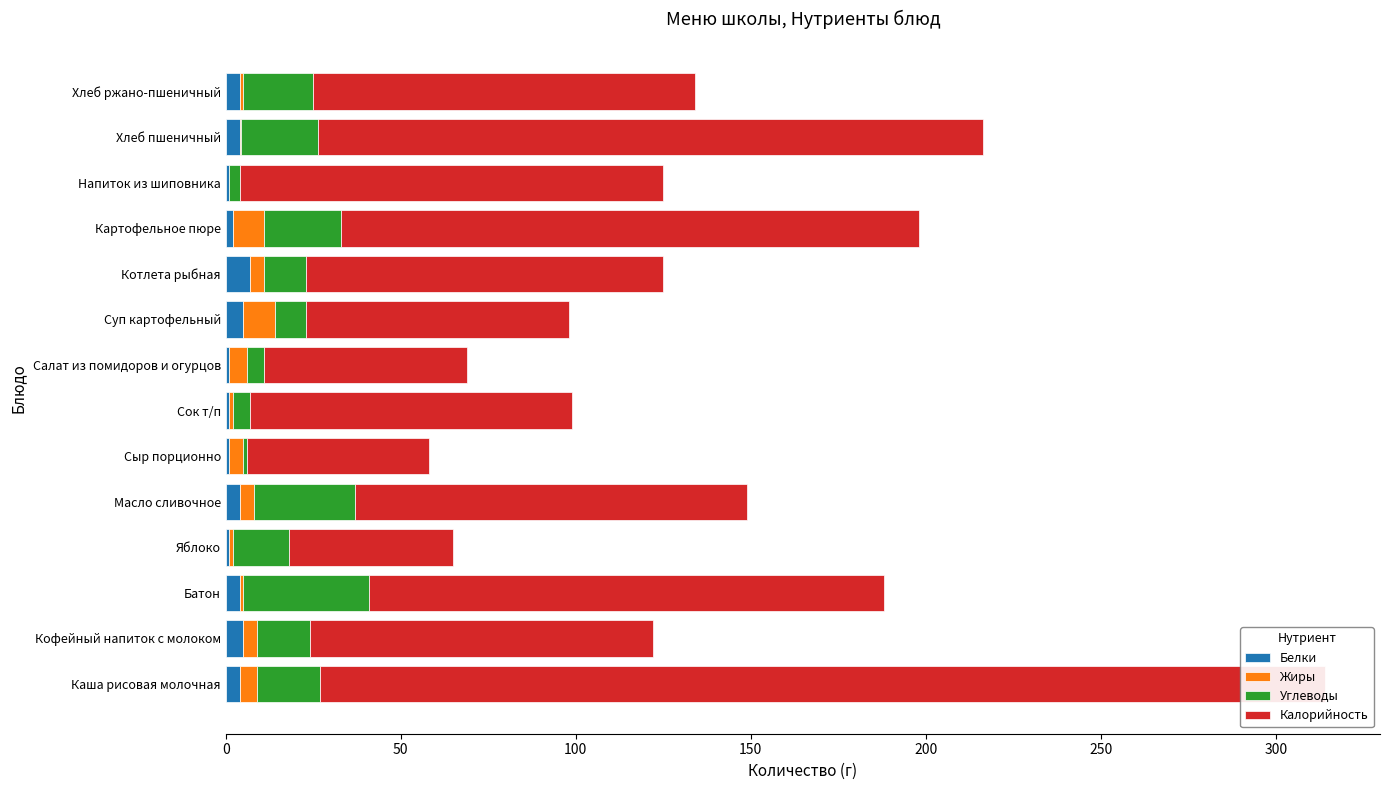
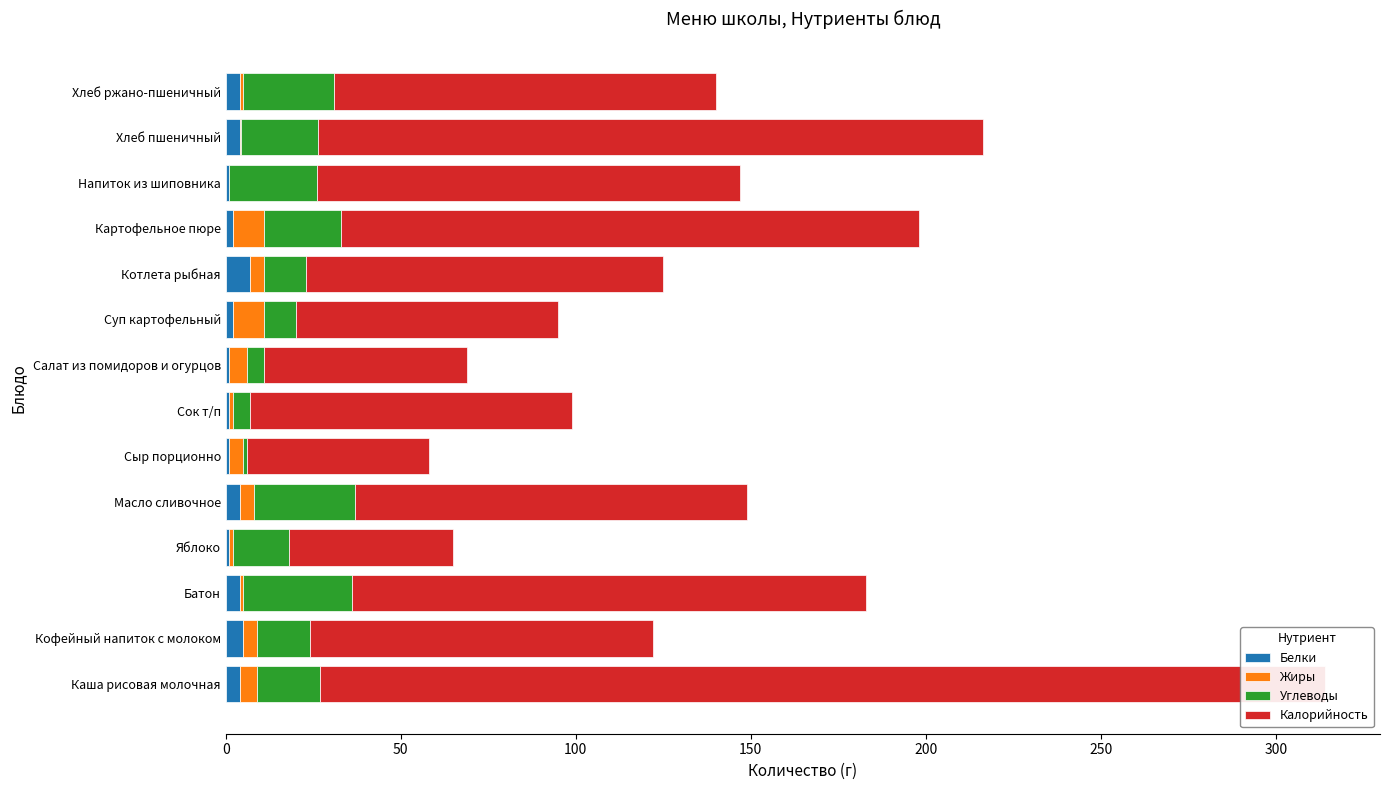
Углеводы, Хлеб ржано-пшеничный: 20 -> 26
Углеводы, Напиток из шиповника: 3 -> 25
Белки, Суп картофельный: 5 -> 2
Углеводы, Батон: 36 -> 31
